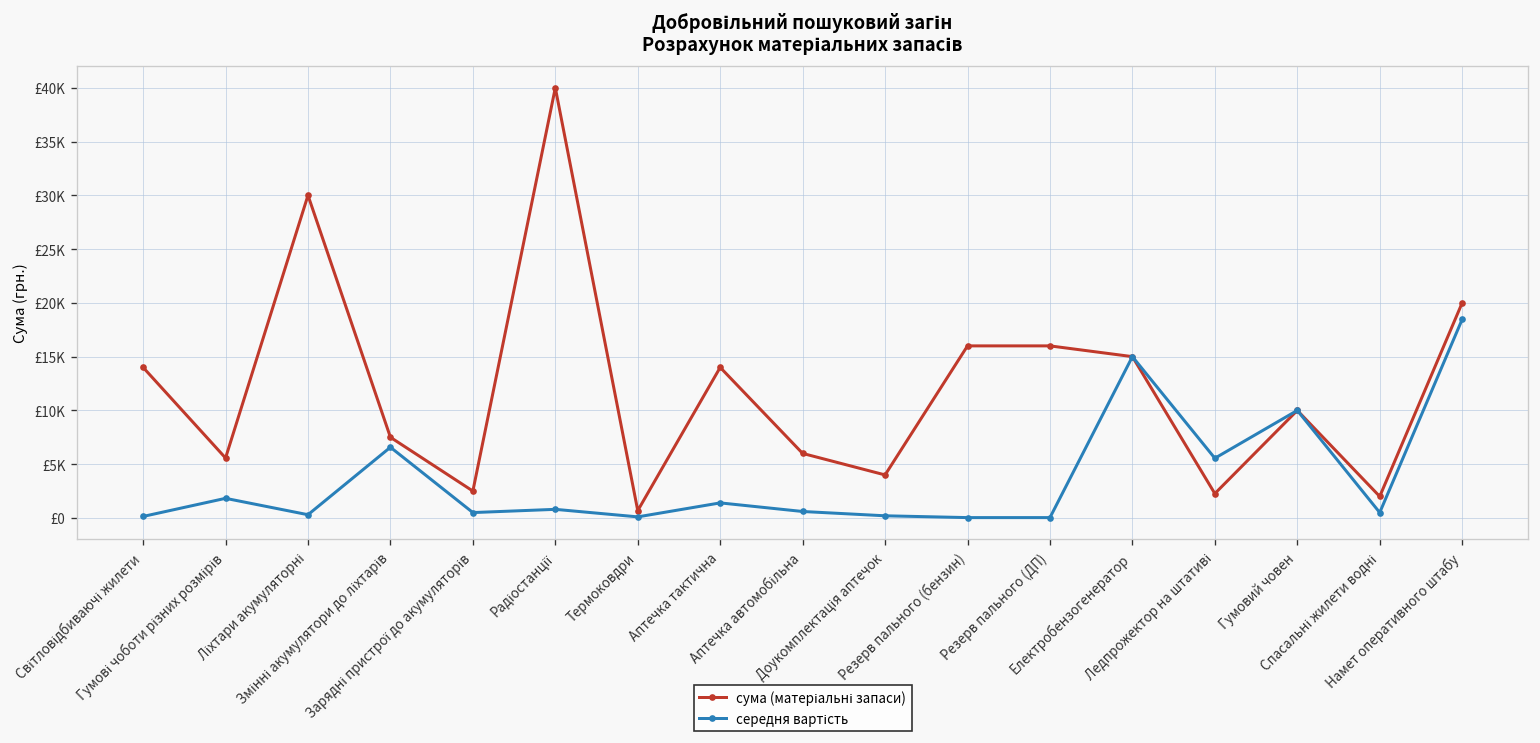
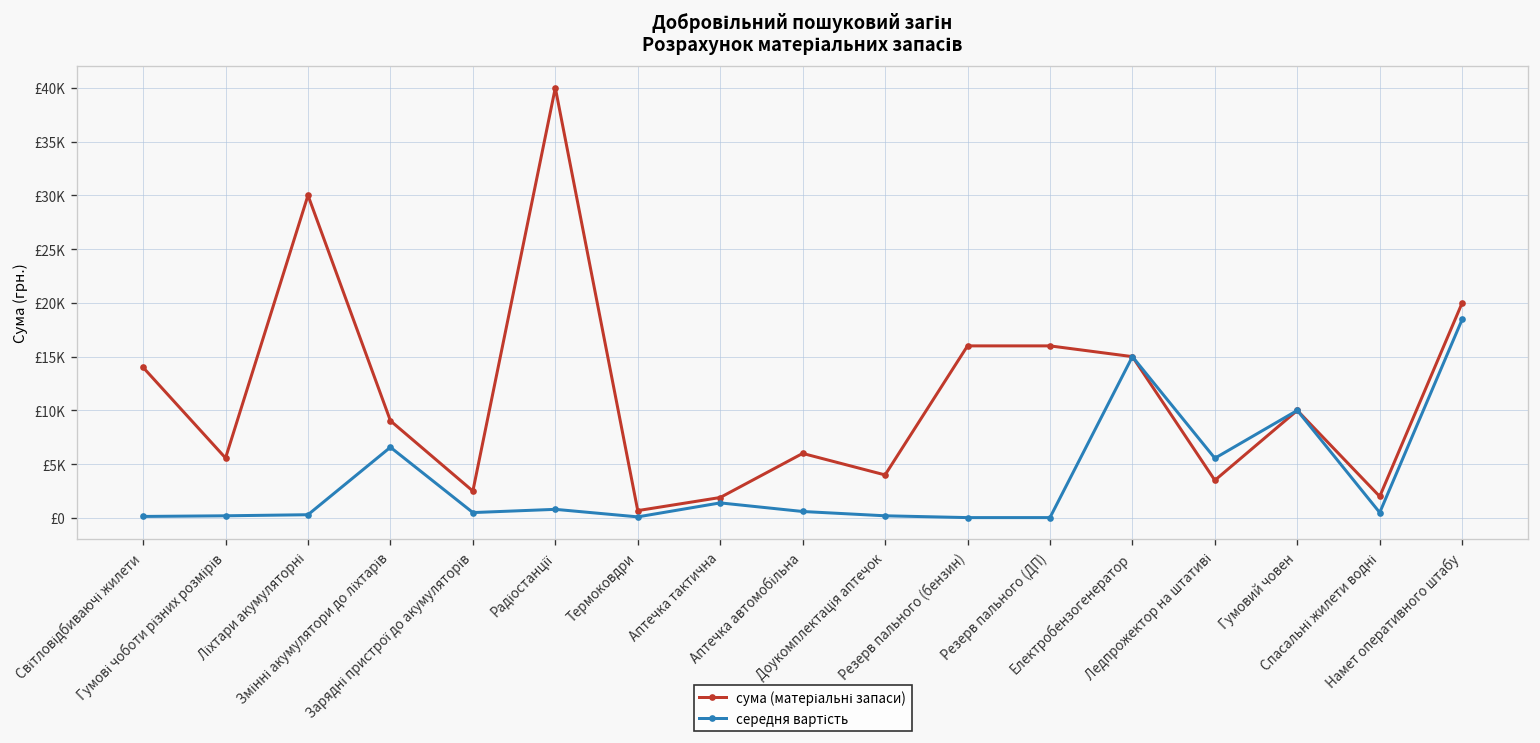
середня вартість, Гумові чоботи різних розмірів: £2000 -> £0
сума (матеріальні запаси), Змінні акумулятори до ліхтарів: £8000 -> £9000
сума (матеріальні запаси), Аптечка тактична: £14000 -> £2000
сума (матеріальні запаси), Ледпрожектор на штативі: £2000 -> £4000
